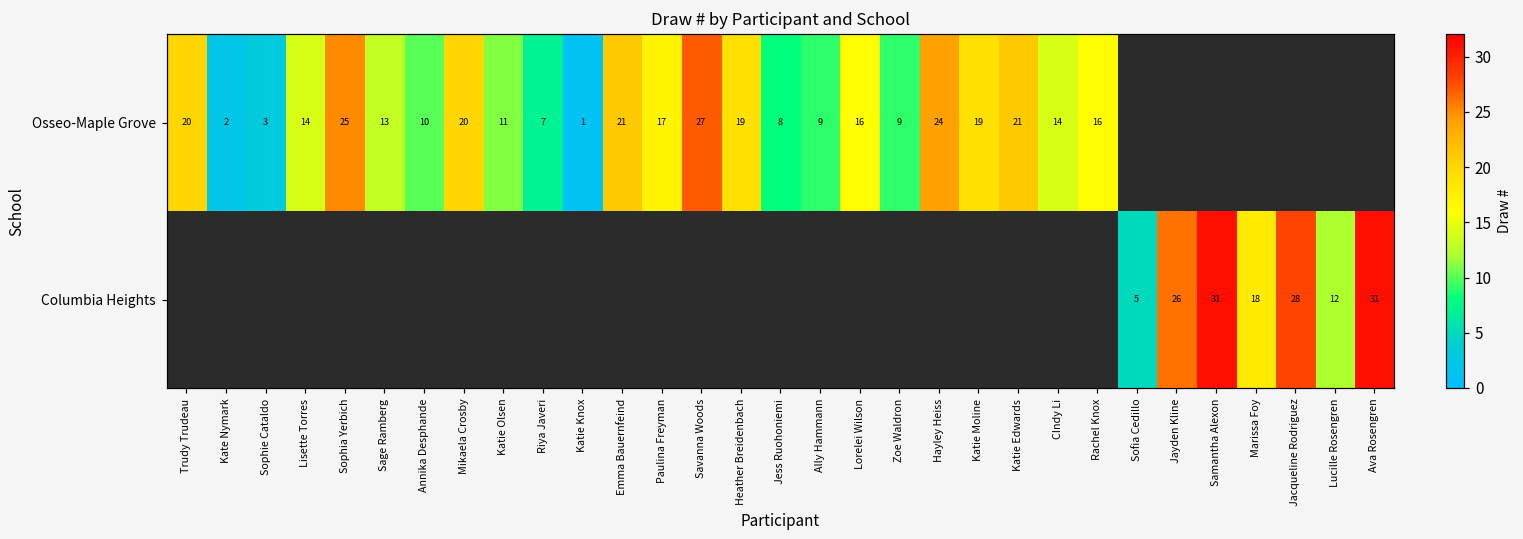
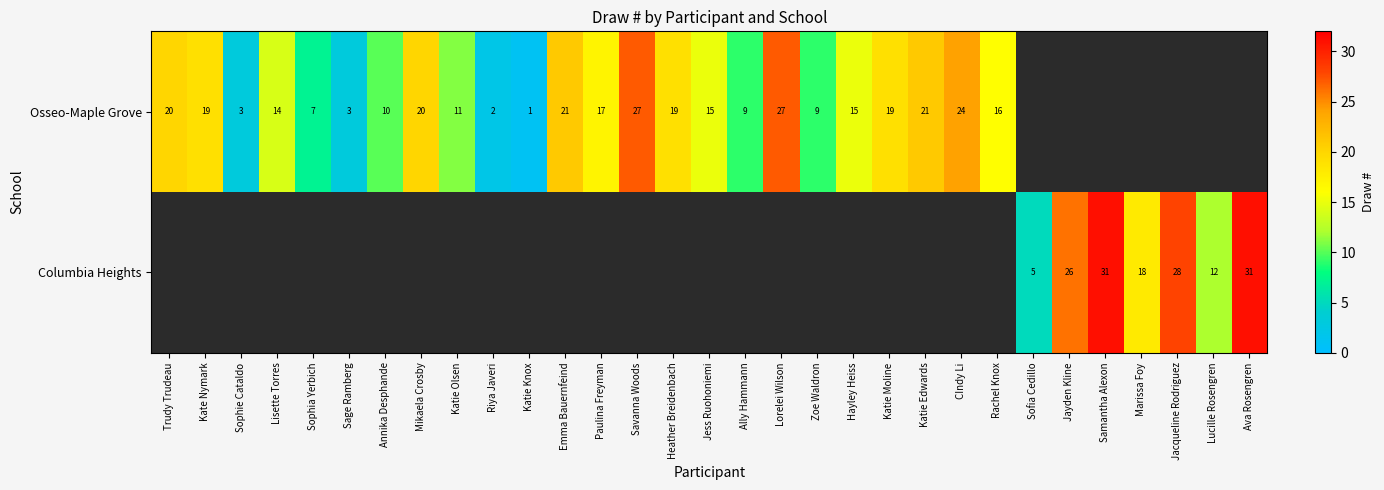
Osseo-Maple Grove, Kate Nymark: 2 -> 19
Osseo-Maple Grove, Sophia Yerbich: 25 -> 7
Osseo-Maple Grove, Sage Ramberg: 13 -> 3
Osseo-Maple Grove, Riya Javeri: 7 -> 2
Osseo-Maple Grove, Jess Ruohoniemi: 8 -> 15
Osseo-Maple Grove, Lorelei Wilson: 16 -> 27
Osseo-Maple Grove, Hayley Heiss: 24 -> 15
Osseo-Maple Grove, CIndy Li: 14 -> 24
